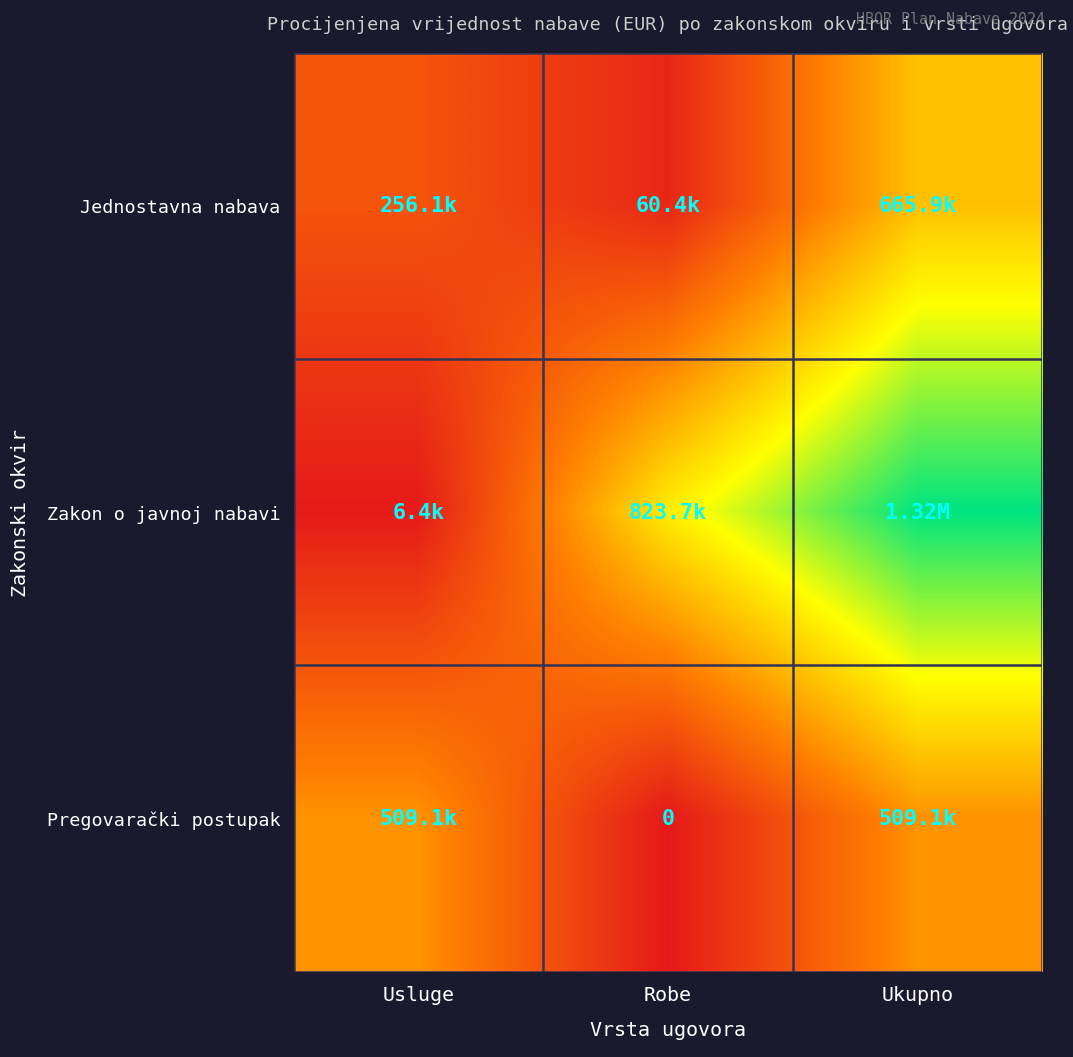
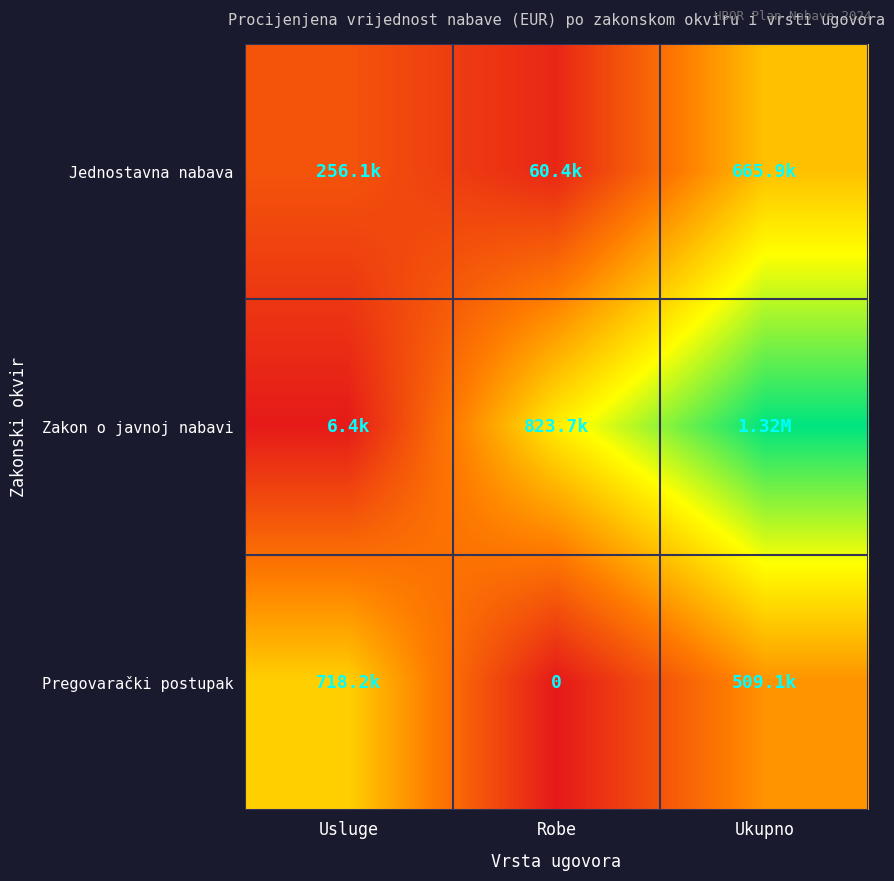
Pregovarački postupak, Usluge: 509.1k -> 718.2k
